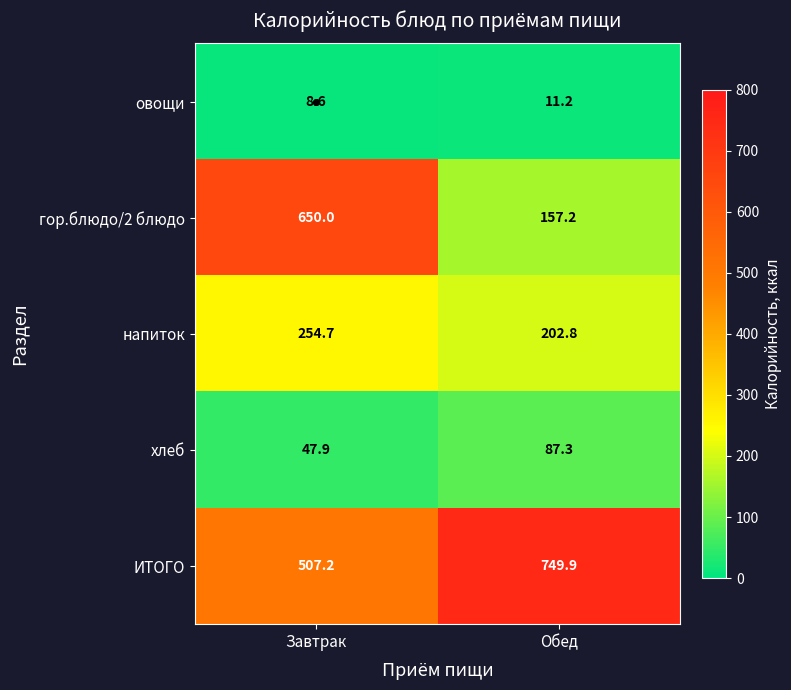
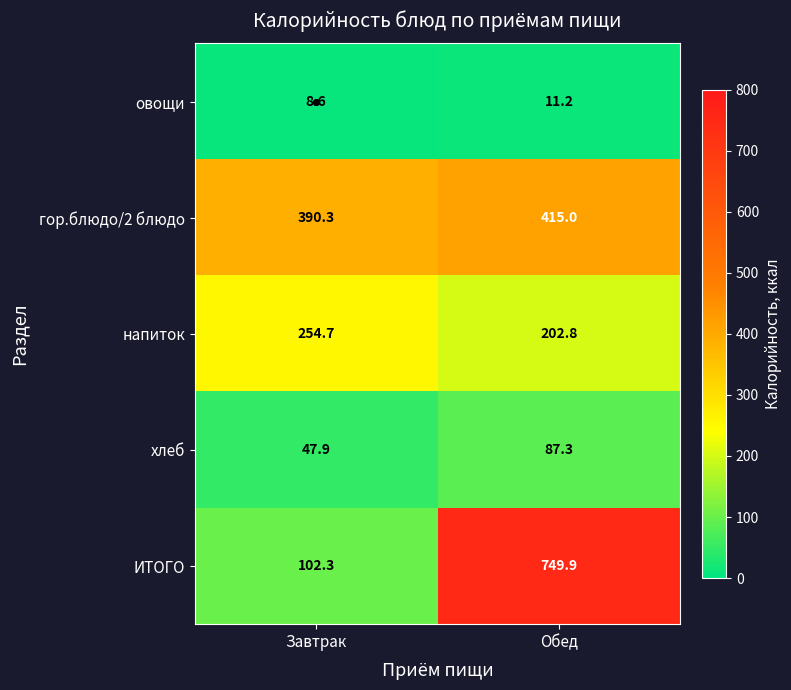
гор.блюдо/2 блюдо, Завтрак: 650.0 -> 390.3
гор.блюдо/2 блюдо, Обед: 157.2 -> 415.0
ИТОГО, Завтрак: 507.2 -> 102.3
